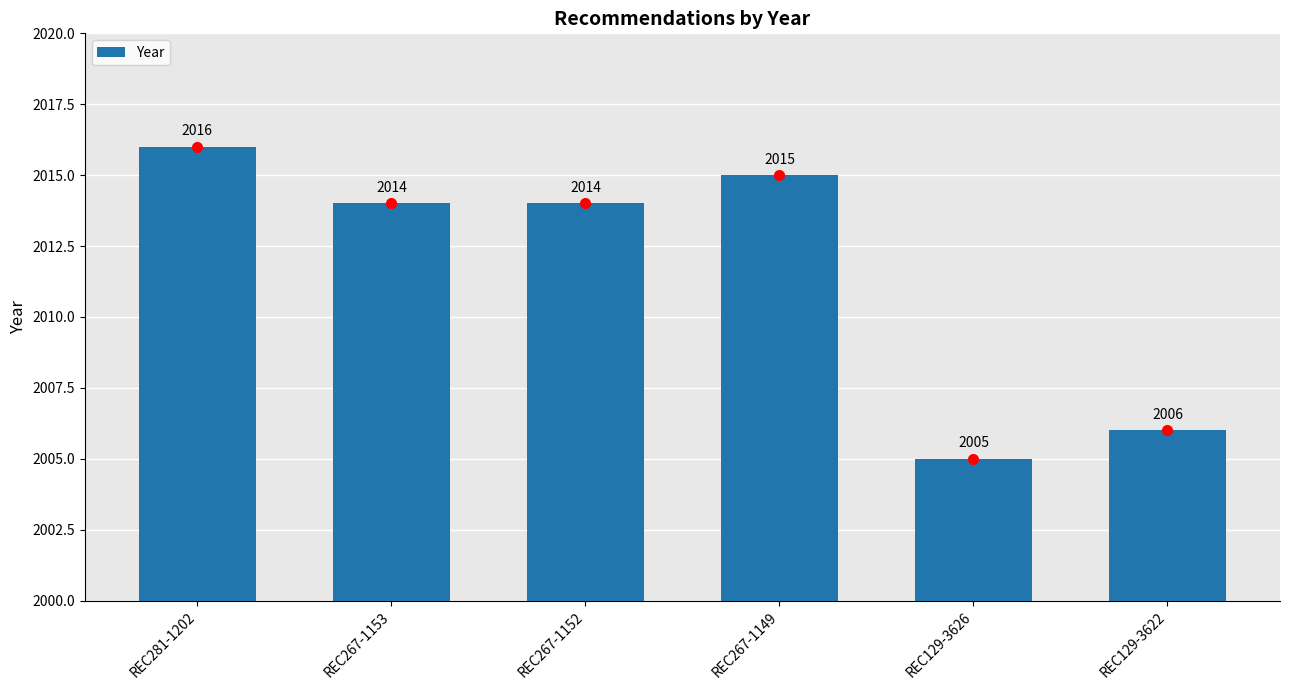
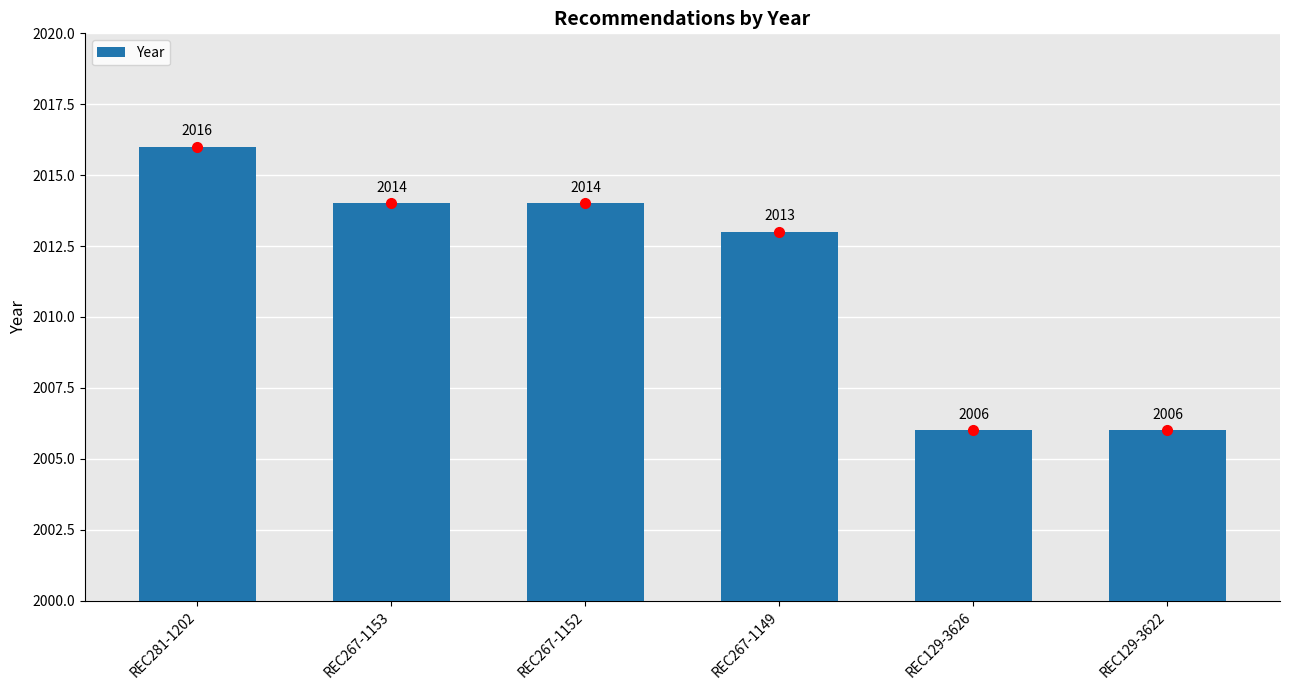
Year, REC267-1149: 2015 -> 2013
Year, REC129-3626: 2005 -> 2006
